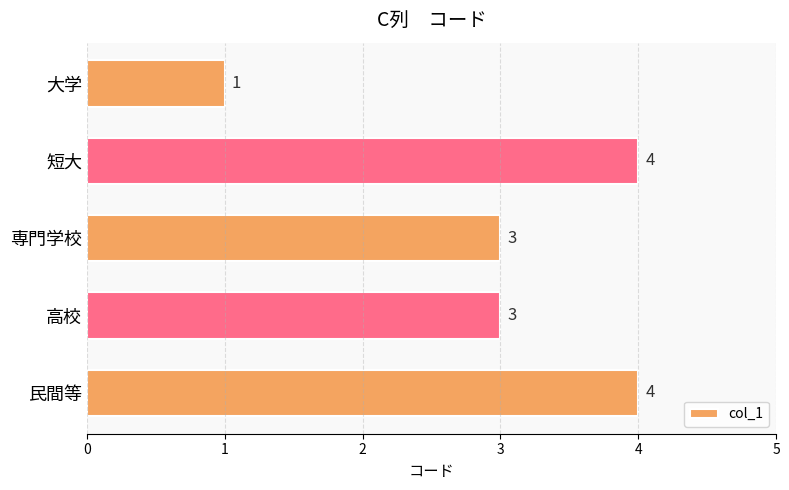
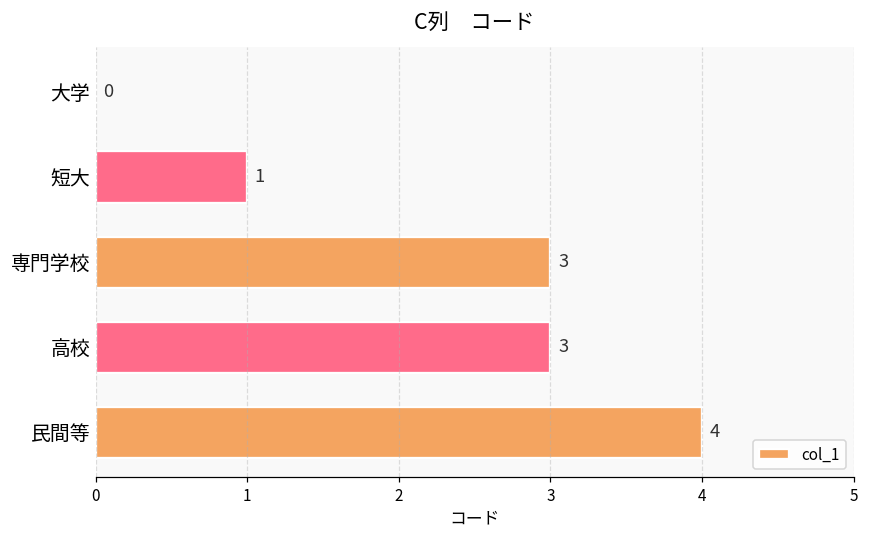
大学: 1 -> 0
短大: 4 -> 1
